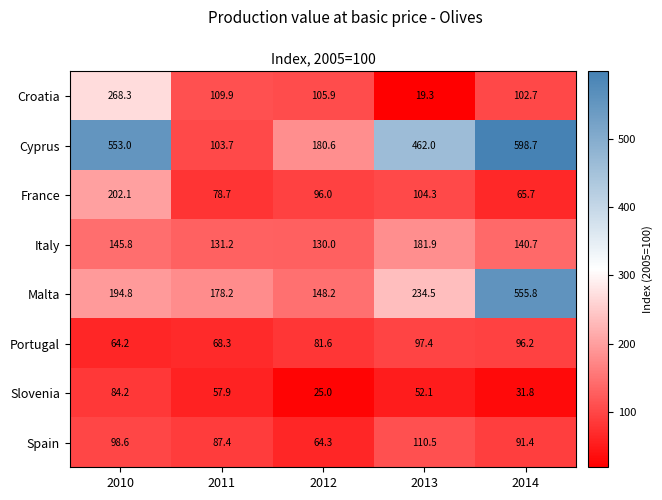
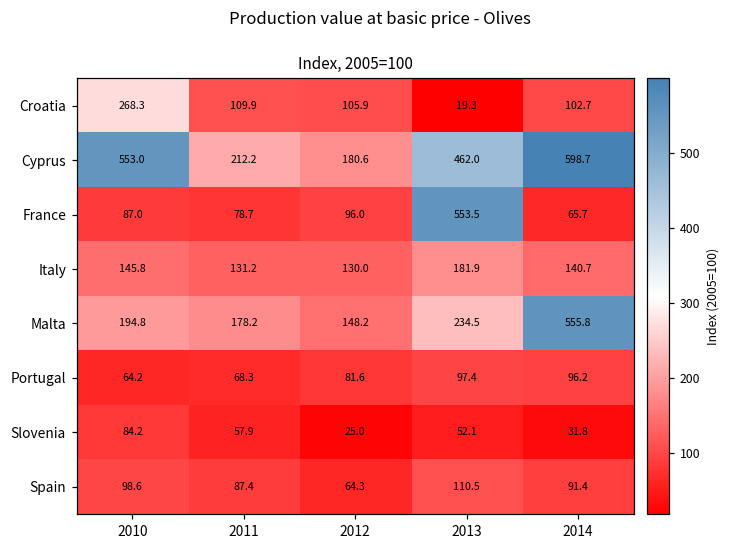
Cyprus, 2011: 103.7 -> 212.2
France, 2010: 202.1 -> 87.0
France, 2013: 104.3 -> 553.5
